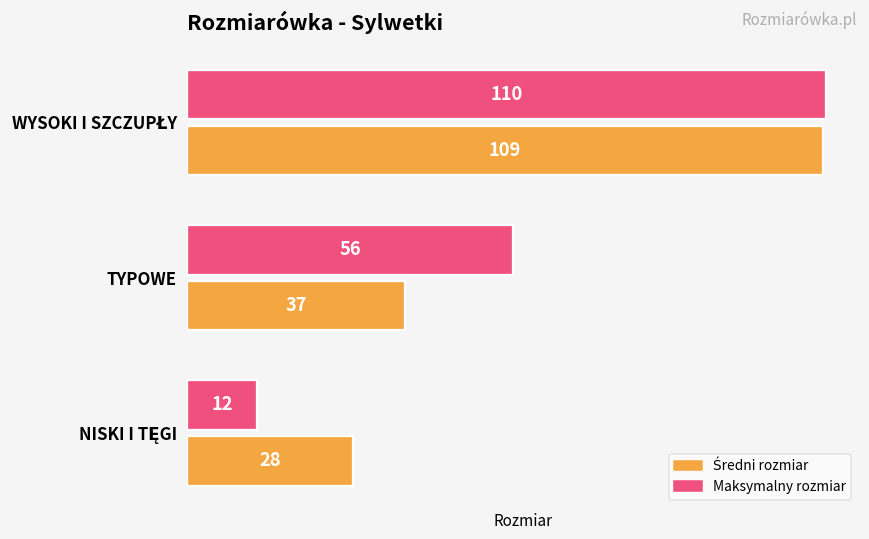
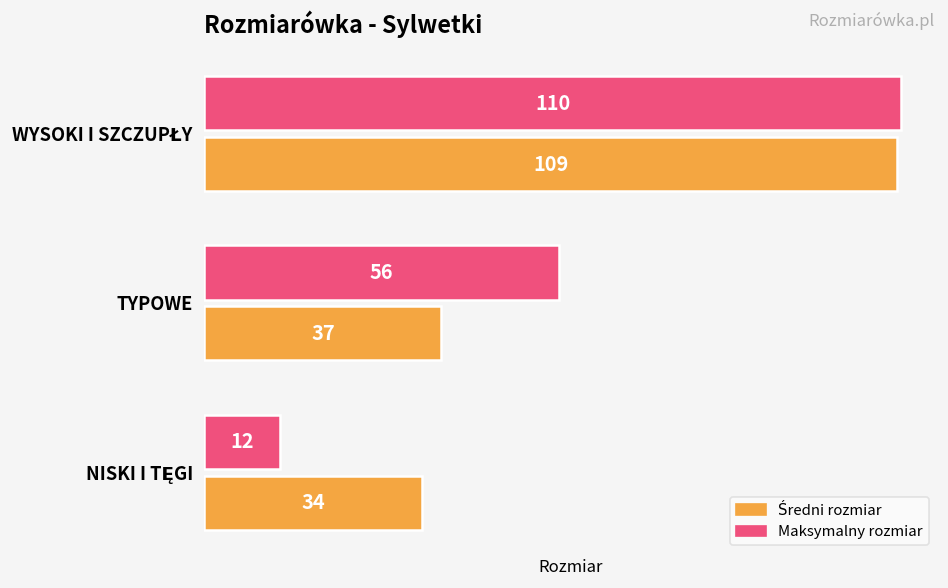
Średni rozmiar, NISKI I TĘGI: 28 -> 34
